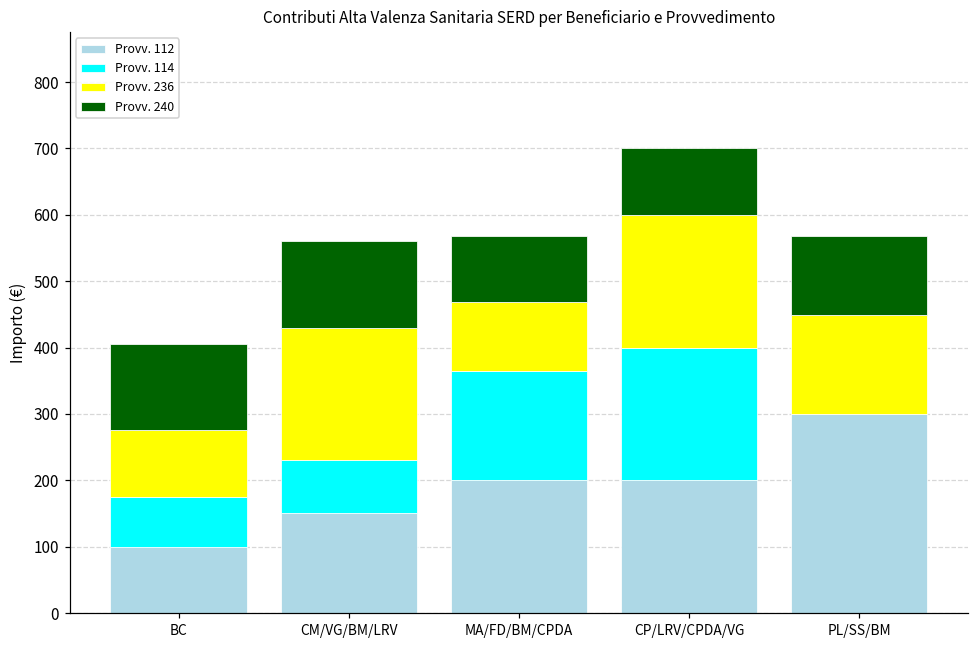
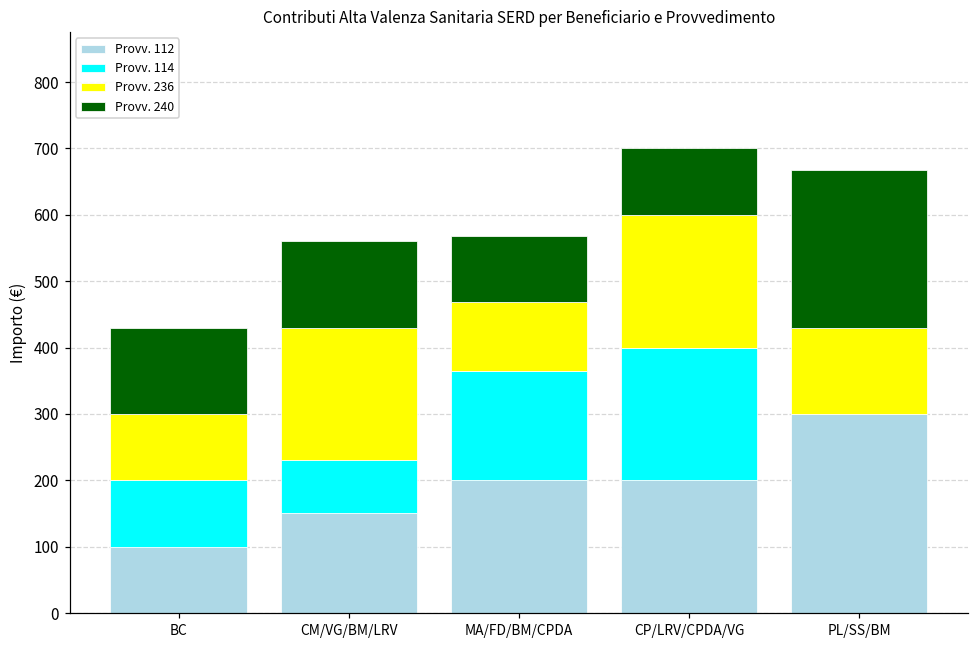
Provv. 114, BC: 80 -> 100
Provv. 236, PL/SS/BM: 150 -> 130
Provv. 240, PL/SS/BM: 120 -> 240
